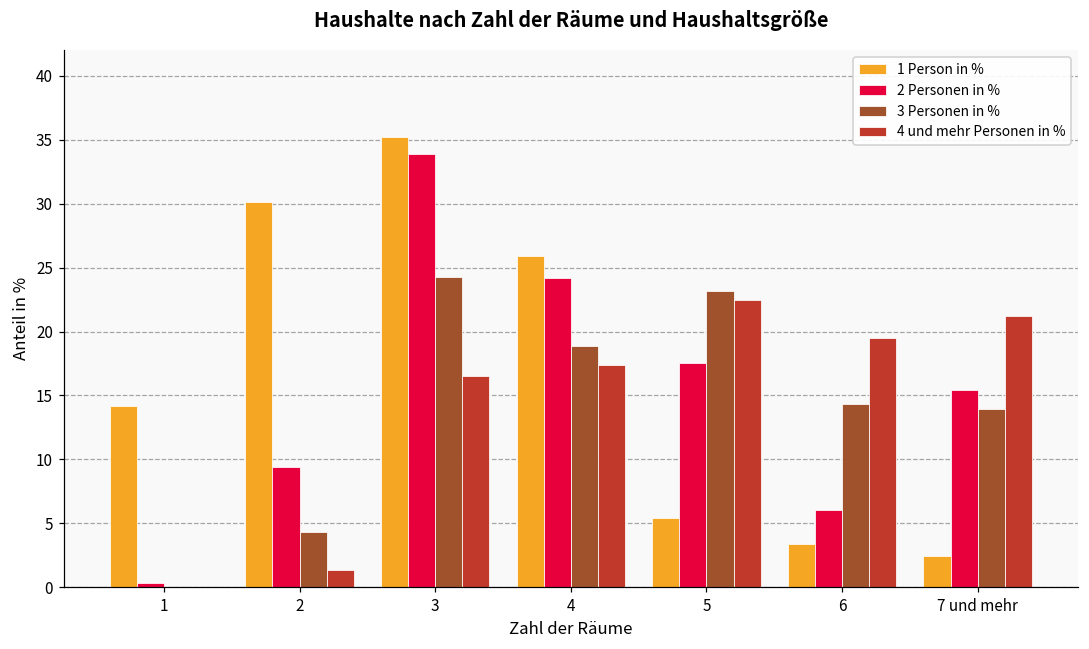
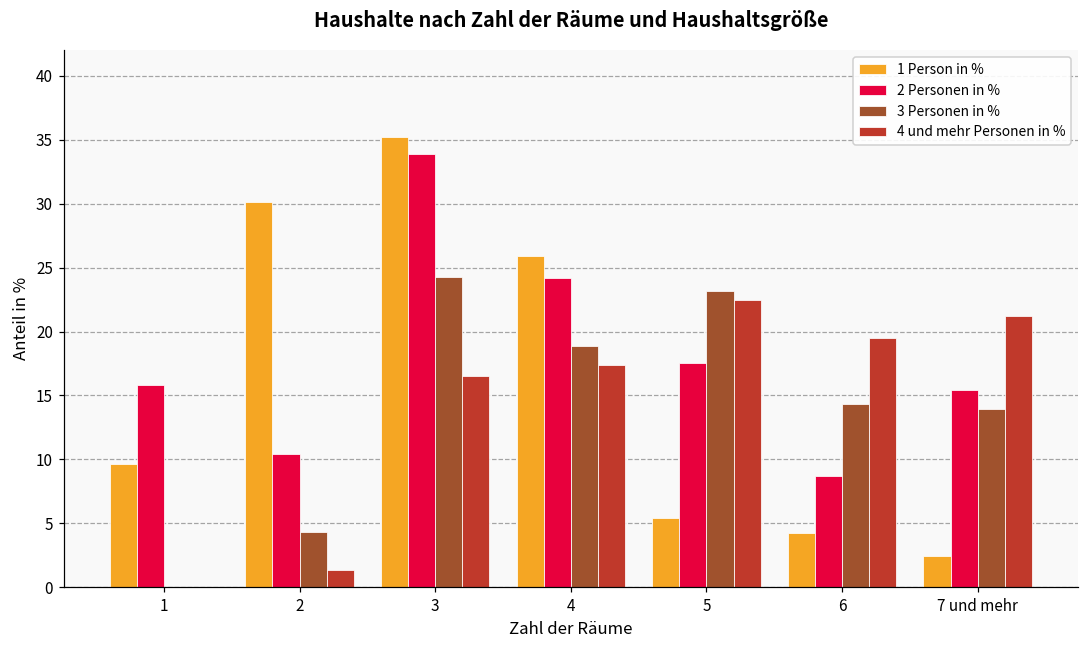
1 Person in %, 1: 14.2 -> 9.6
2 Personen in %, 1: 0.3 -> 15.8
2 Personen in %, 2: 9.4 -> 10.4
1 Person in %, 6: 3.4 -> 4.2
2 Personen in %, 6: 6.0 -> 8.7
